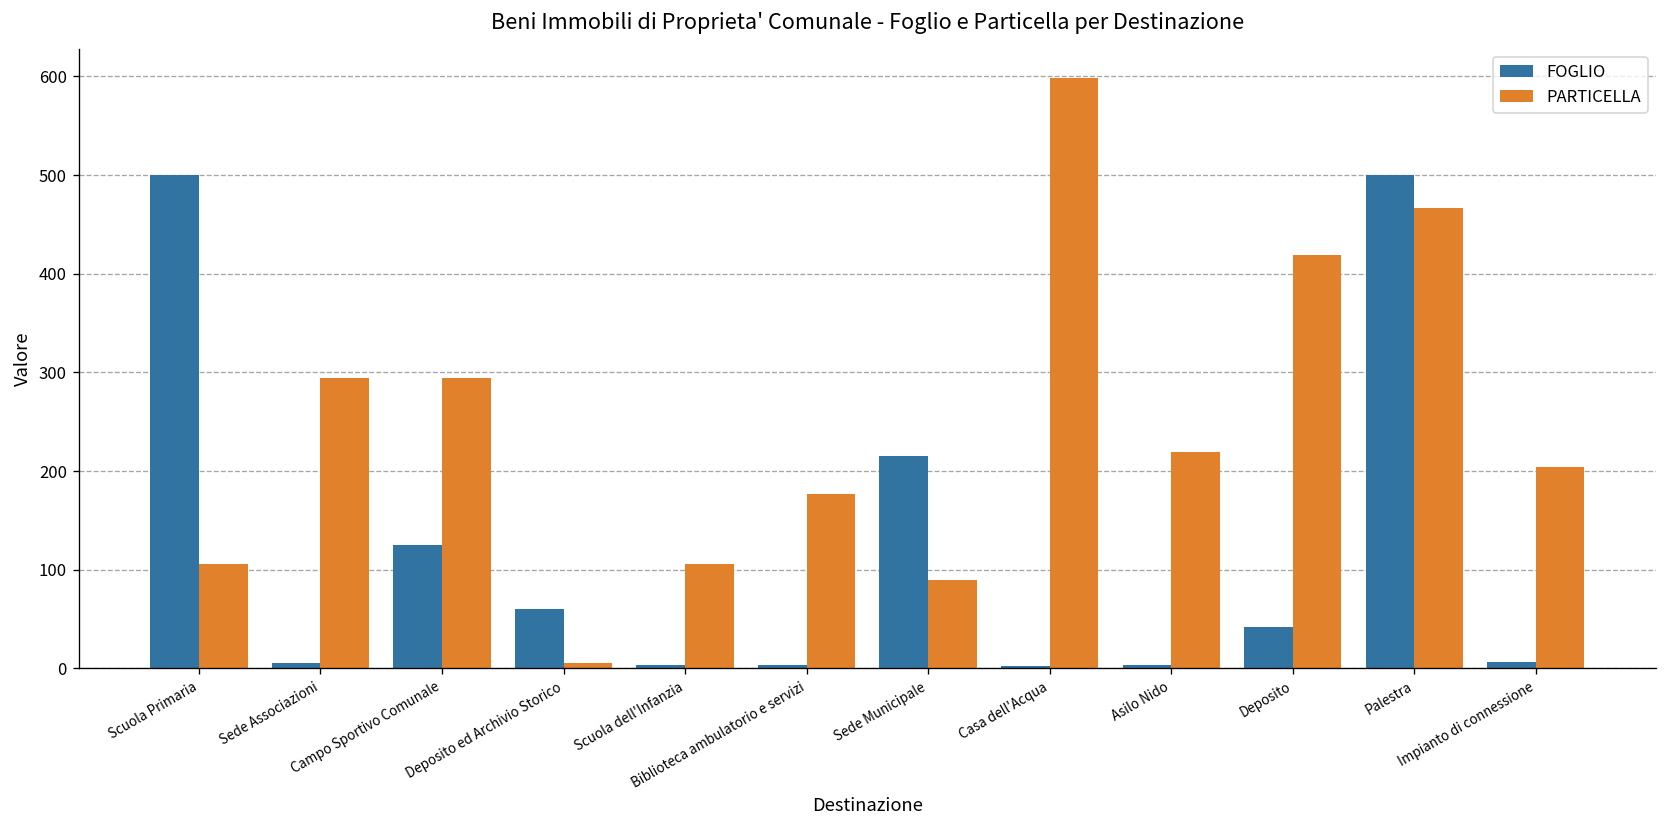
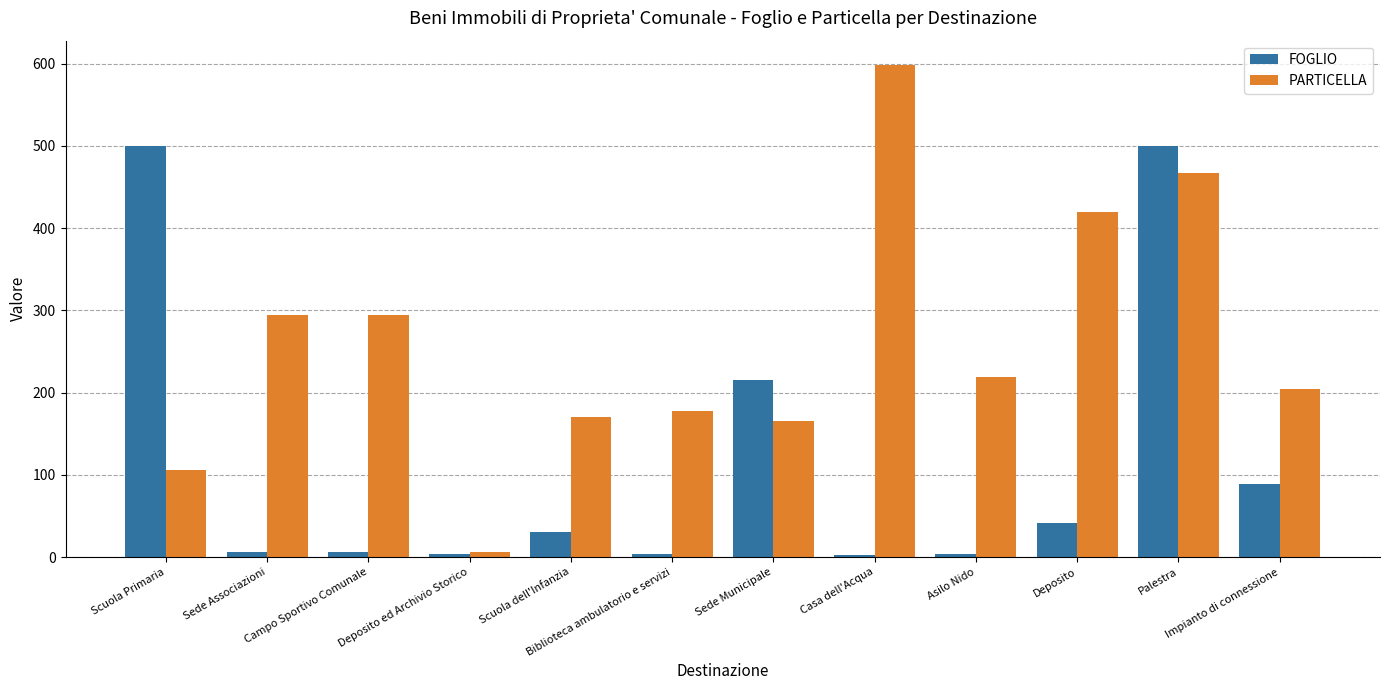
FOGLIO, Campo Sportivo Comunale: 130 -> 10
FOGLIO, Deposito ed Archivio Storico: 60 -> 0
FOGLIO, Scuola dell'Infanzia: 0 -> 30
PARTICELLA, Scuola dell'Infanzia: 110 -> 170
PARTICELLA, Sede Municipale: 90 -> 170
FOGLIO, Impianto di connessione: 10 -> 90
